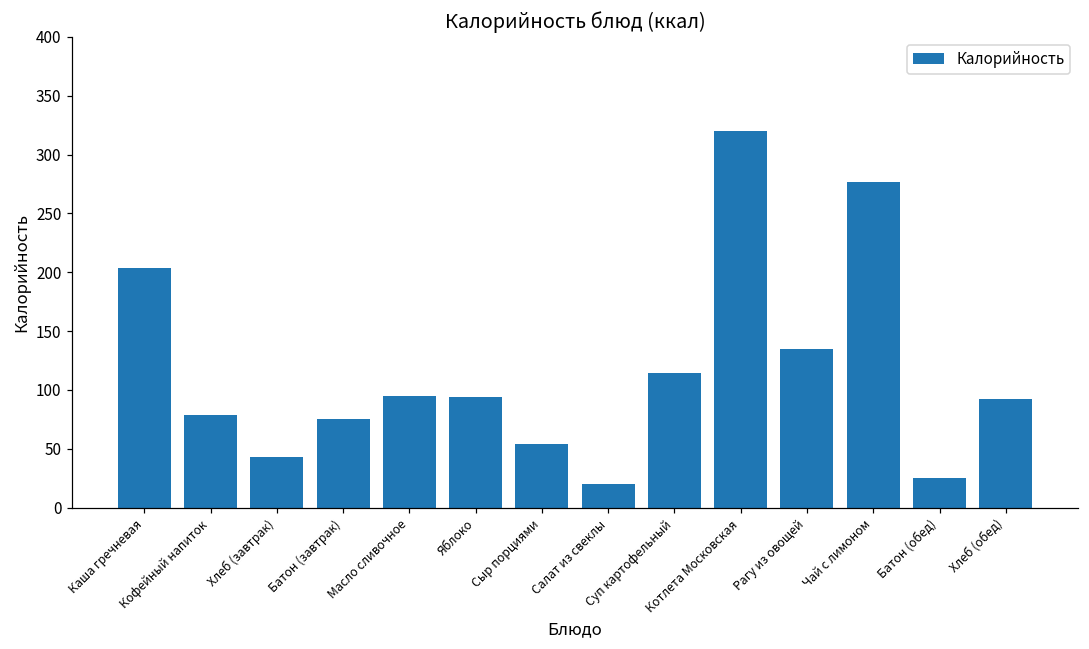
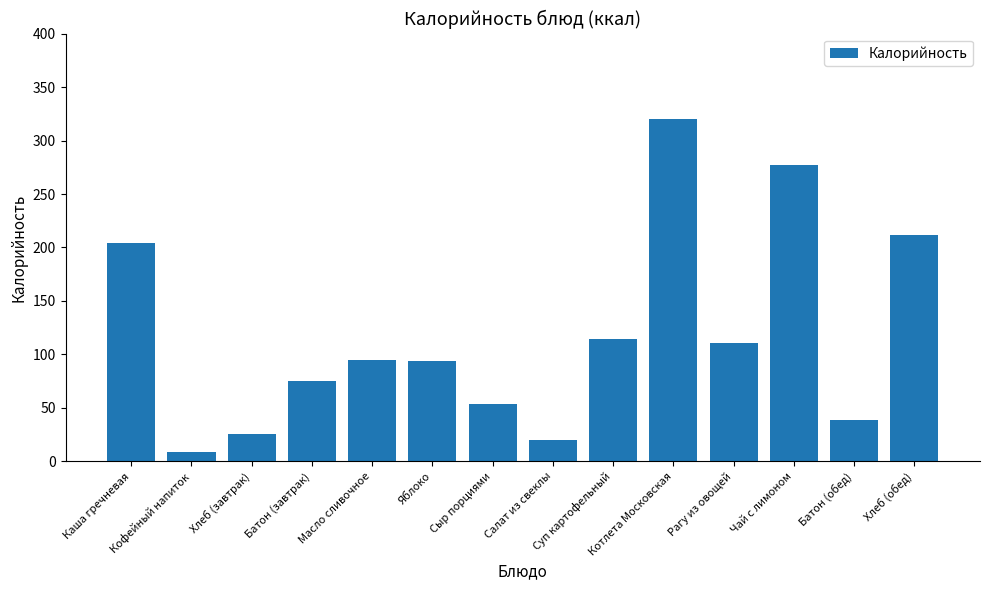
Кофейный напиток: 79 -> 9
Хлеб (завтрак): 43 -> 26
Рагу из овощей: 135 -> 111
Батон (обед): 25 -> 39
Хлеб (обед): 92 -> 212
